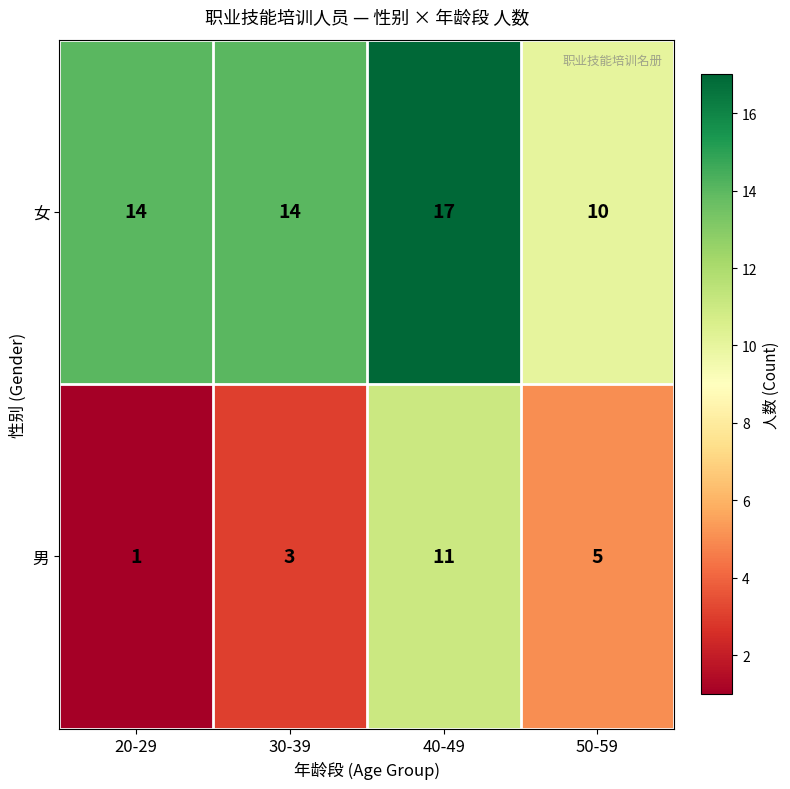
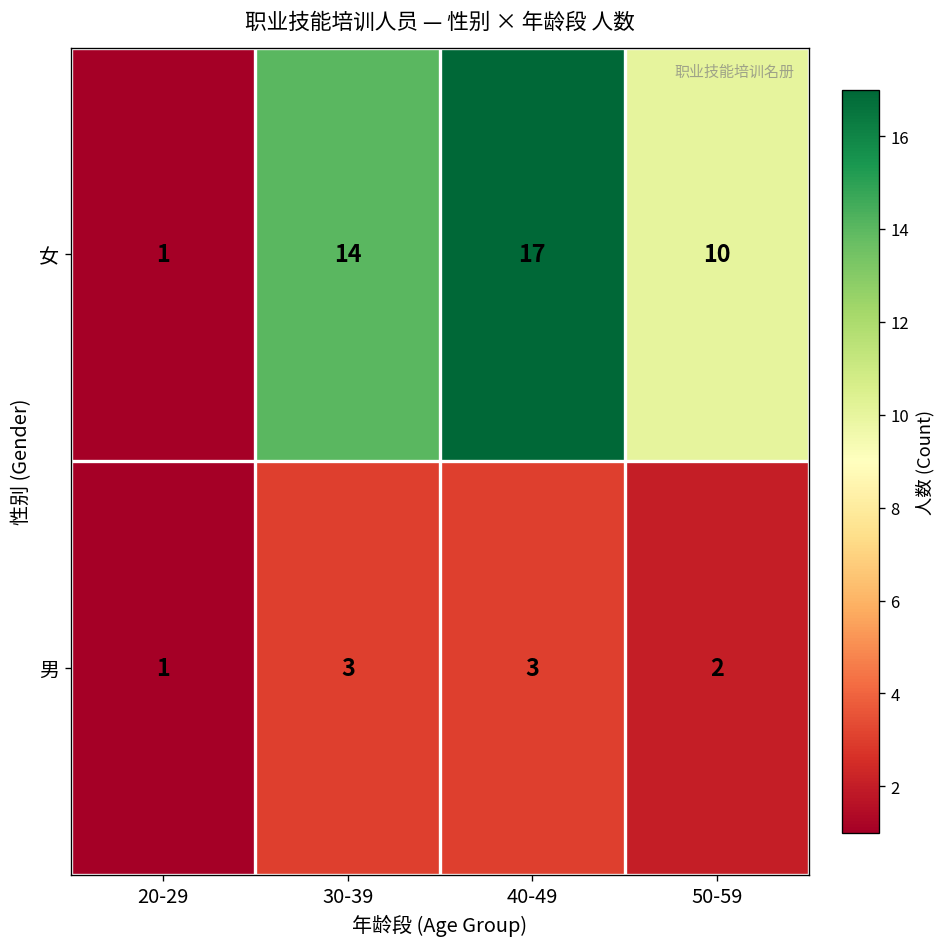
女, 20-29: 14 -> 1
男, 40-49: 11 -> 3
男, 50-59: 5 -> 2
